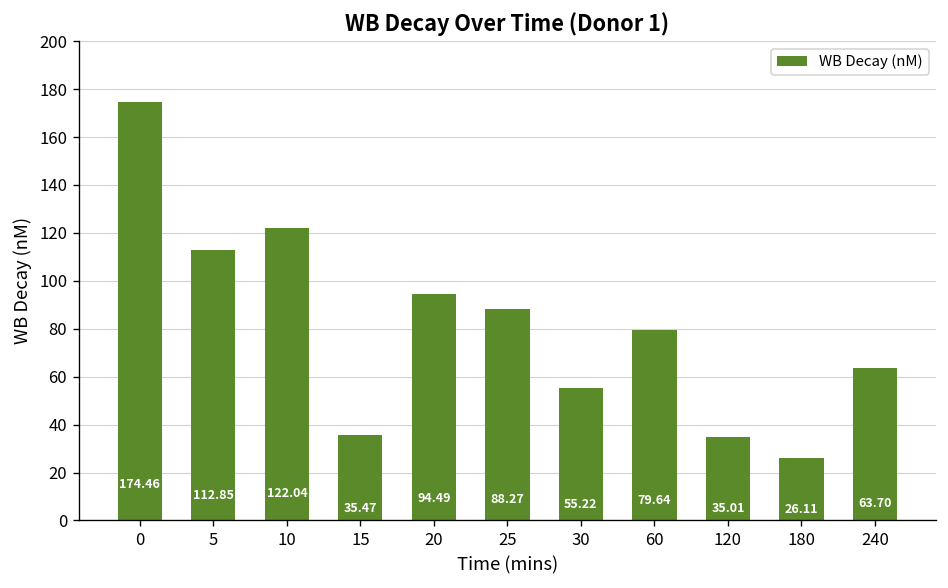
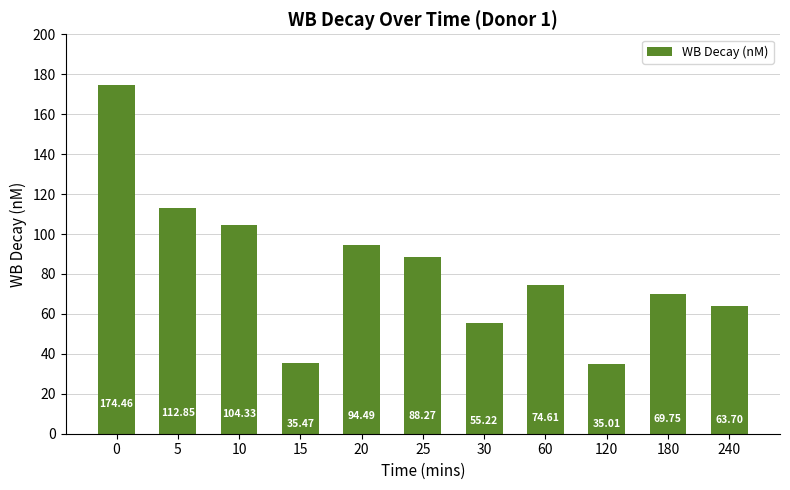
10: 122.04 -> 104.33
60: 79.64 -> 74.61
180: 26.11 -> 69.75
